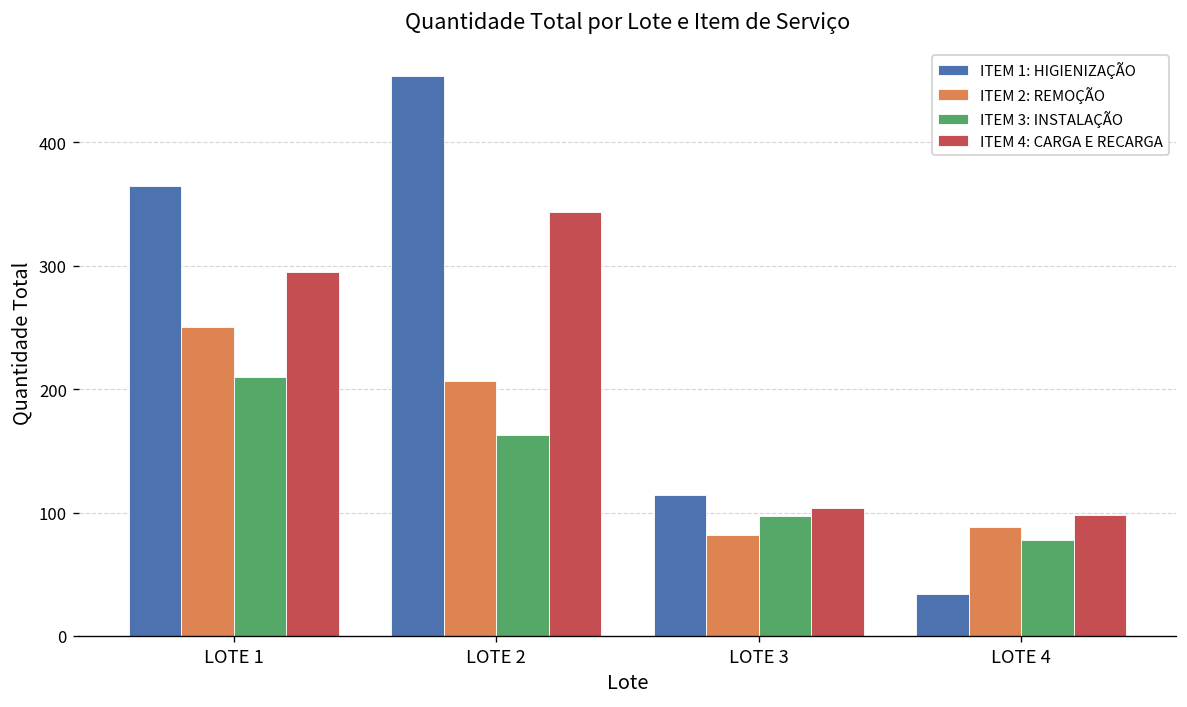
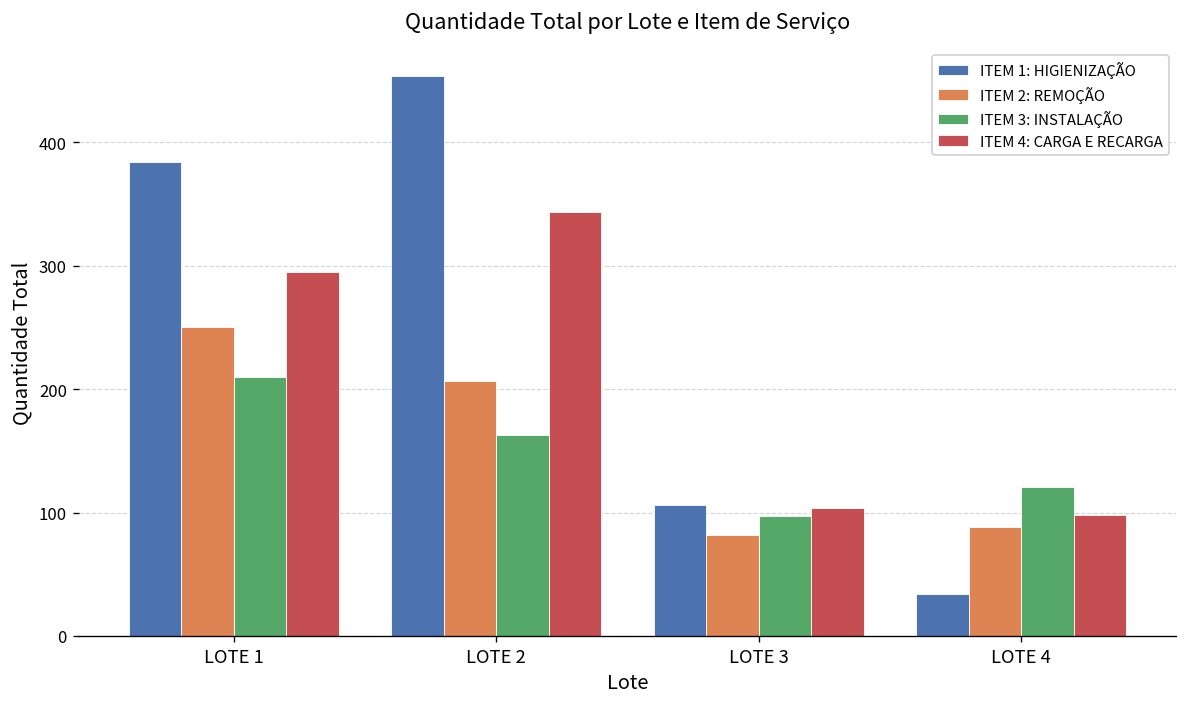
ITEM 1: HIGIENIZAÇÃO, LOTE 1: 365 -> 384
ITEM 1: HIGIENIZAÇÃO, LOTE 3: 114 -> 106
ITEM 3: INSTALAÇÃO, LOTE 4: 78 -> 121
